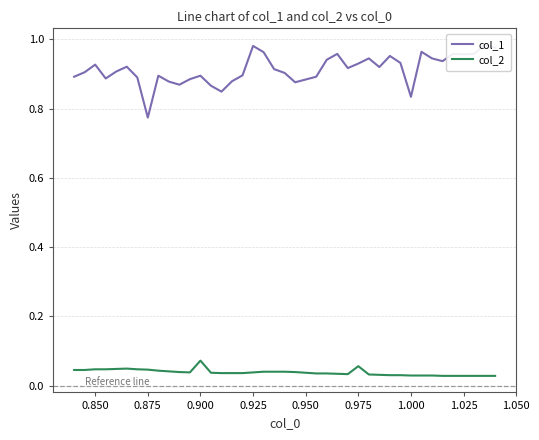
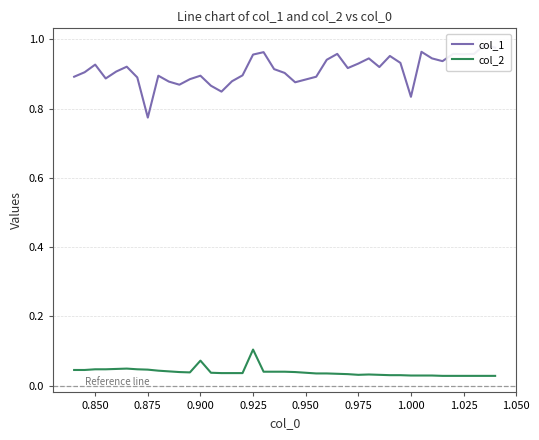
col_1, 0.925: 0.98 -> 0.96
col_2, 0.925: 0.04 -> 0.10
col_2, 0.975: 0.06 -> 0.03
